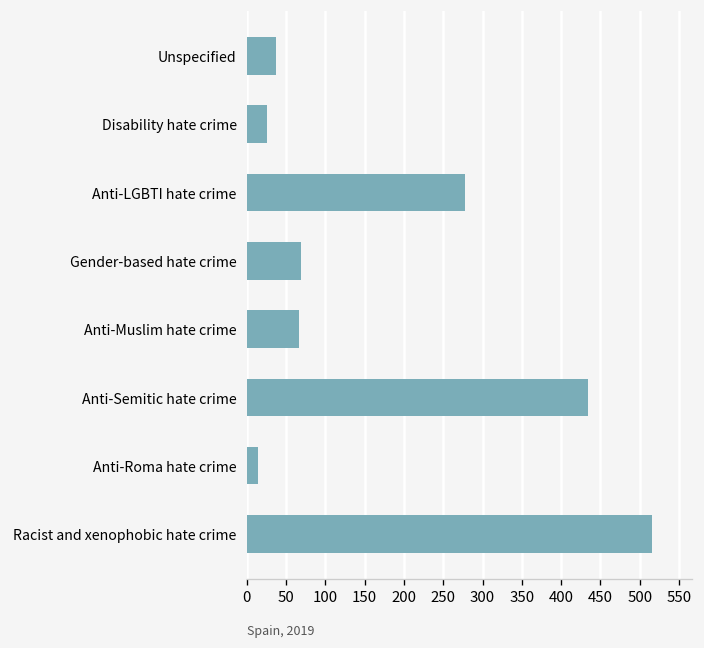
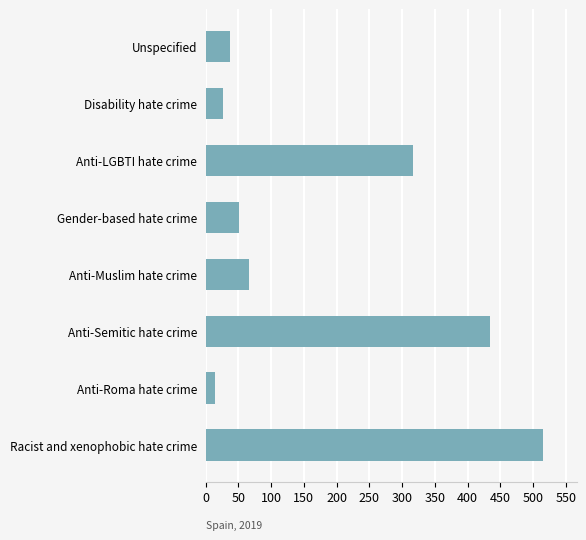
Anti-LGBTI hate crime: 280 -> 320
Gender-based hate crime: 70 -> 50
